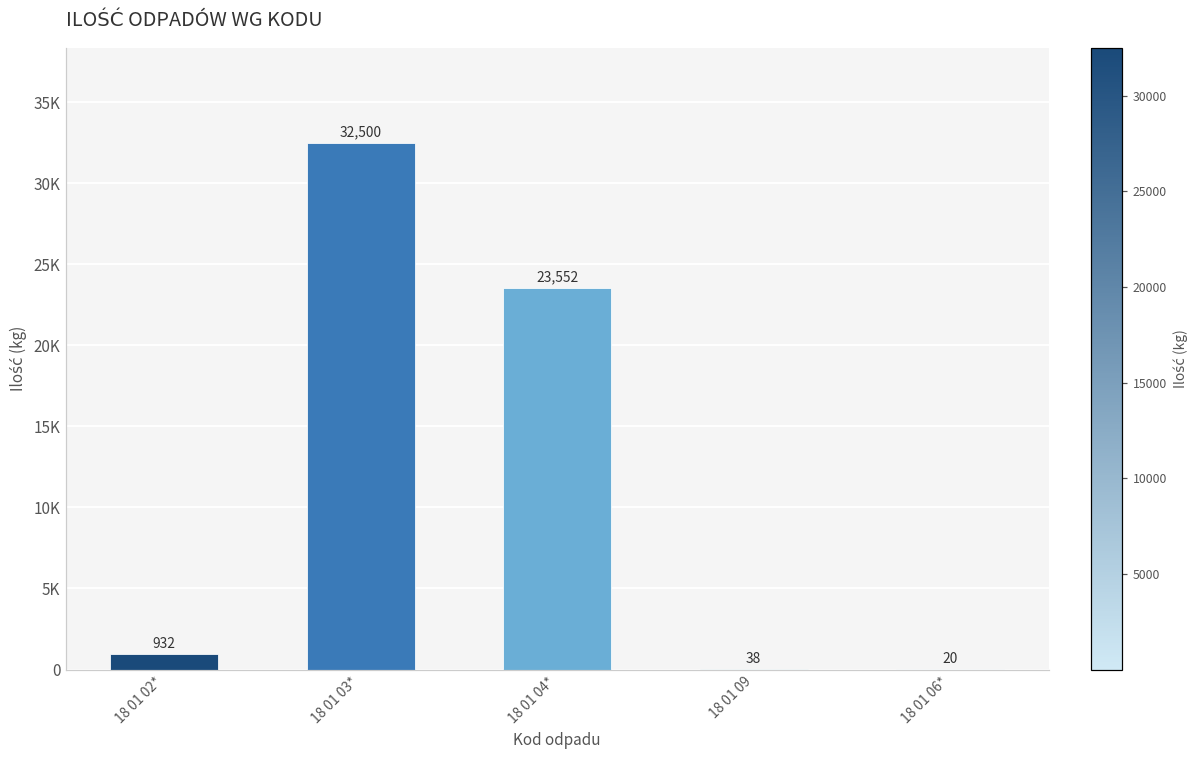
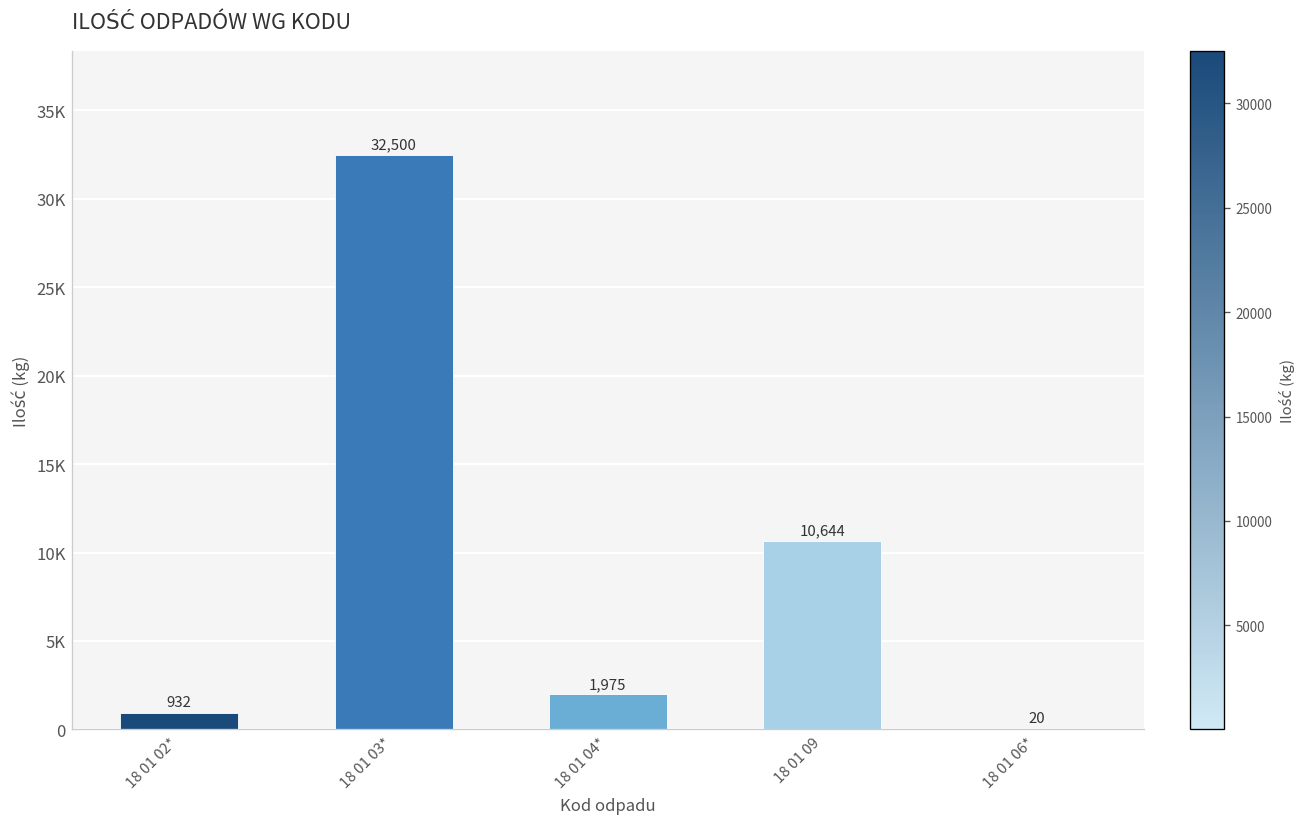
18 01 04*: 23,552 -> 1,975
18 01 09: 38 -> 10,644
